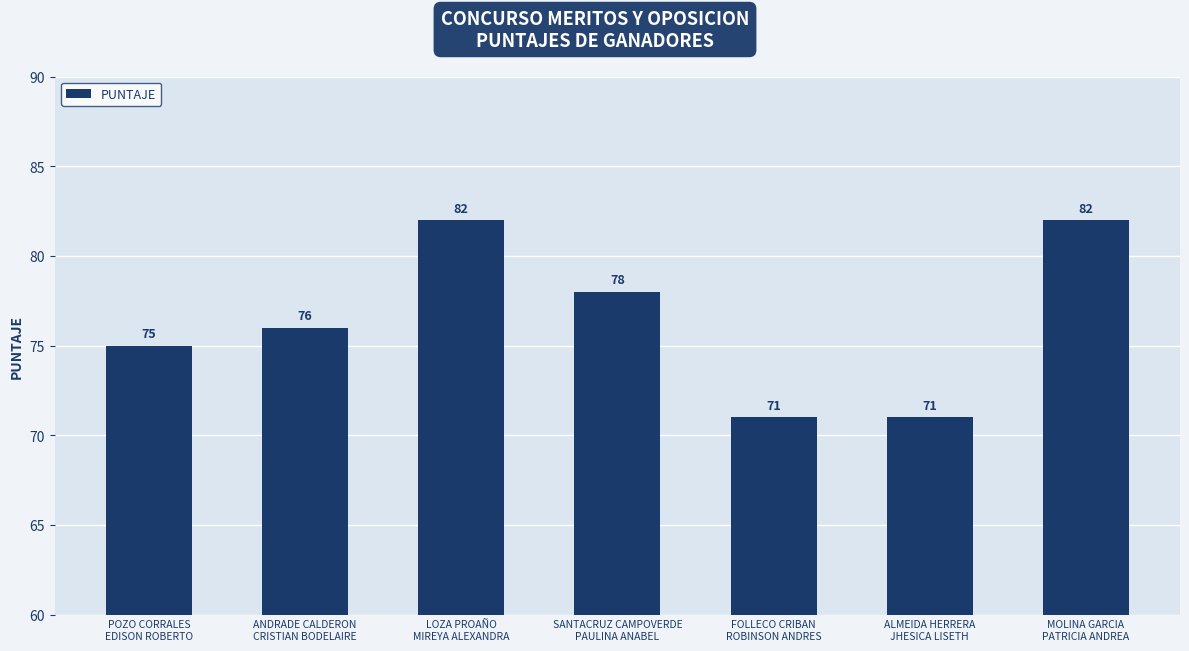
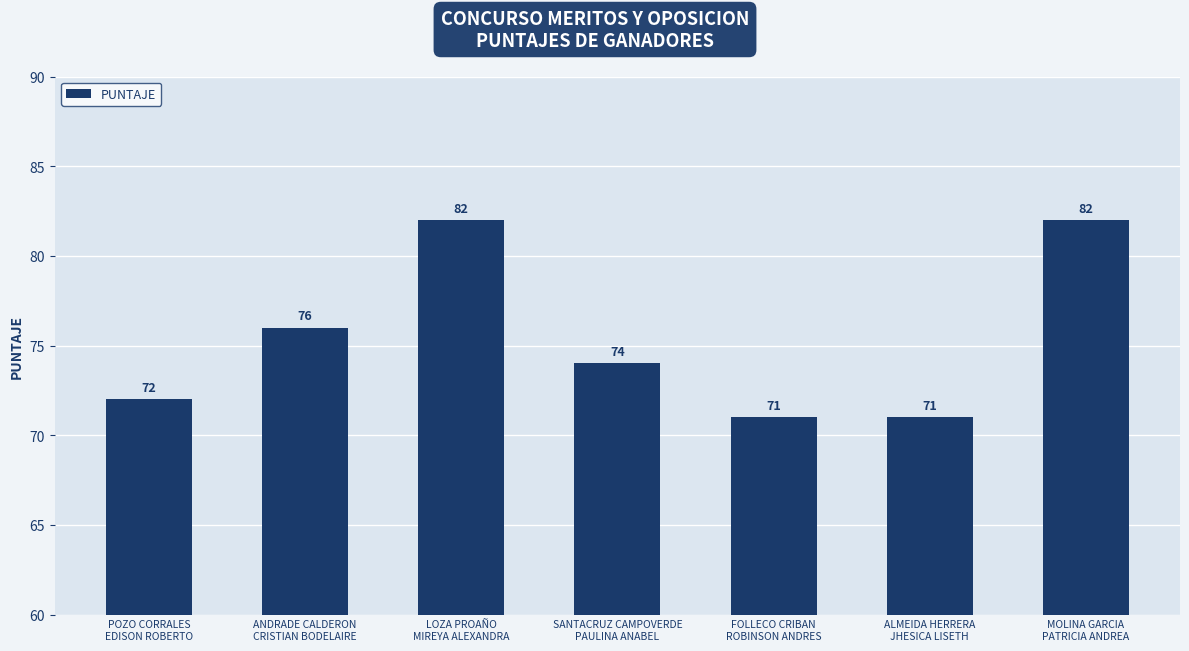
POZO CORRALES EDISON ROBERTO: 75 -> 72
SANTACRUZ CAMPOVERDE PAULINA ANABEL: 78 -> 74
